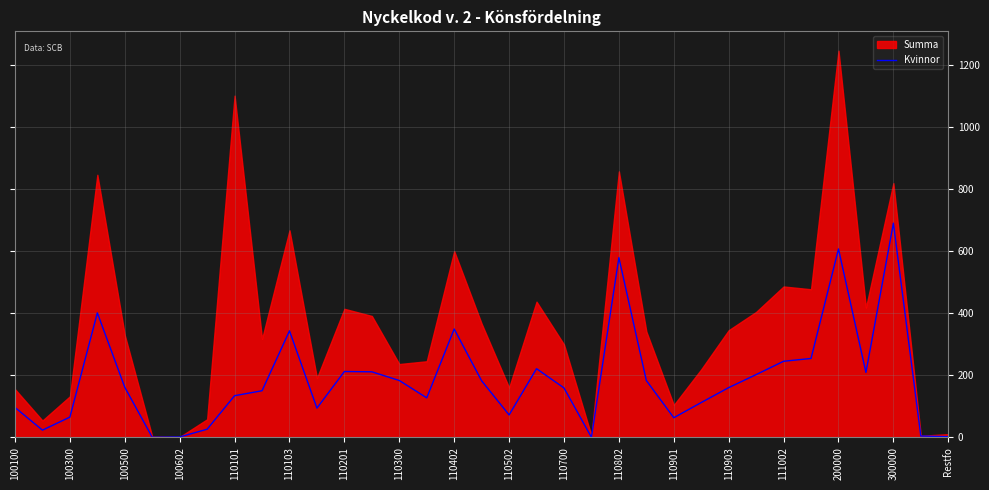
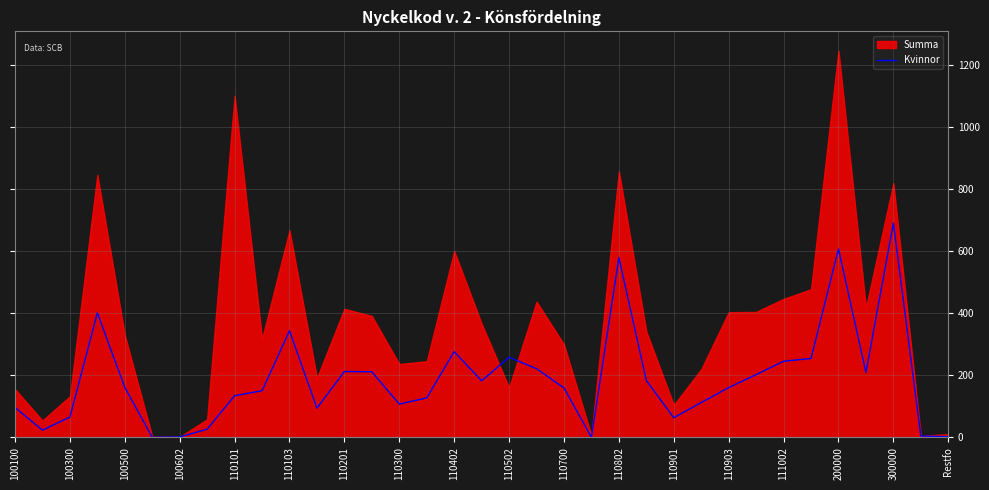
Kvinnor, 110300: 180 -> 110
Kvinnor, 110402: 350 -> 280
Kvinnor, 110502: 70 -> 260
Summa, 110903: 350 -> 400
Summa, 111002: 490 -> 450
